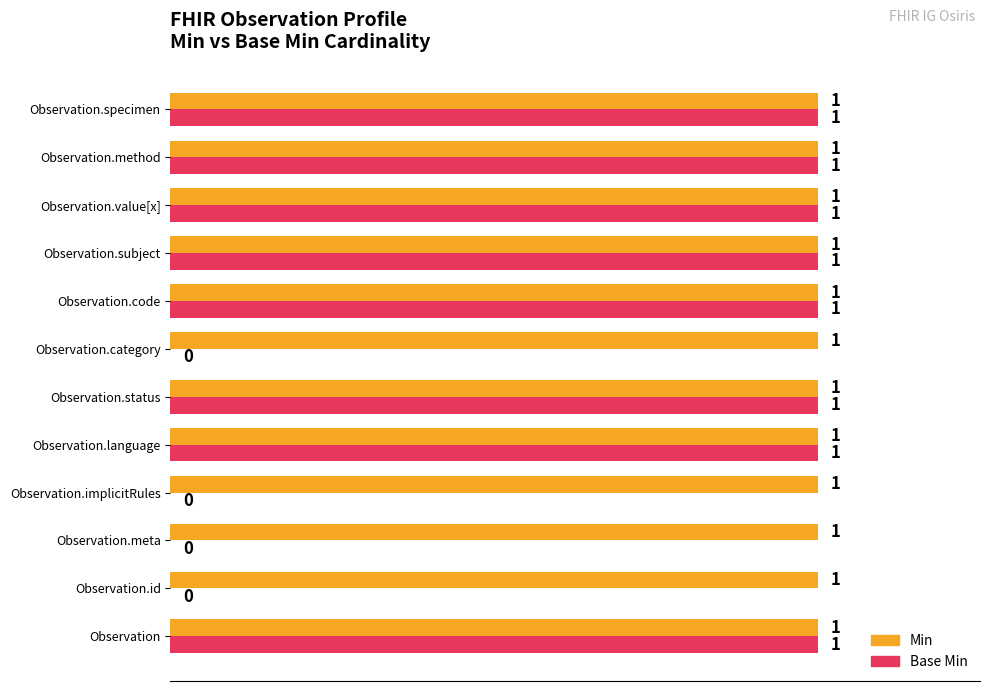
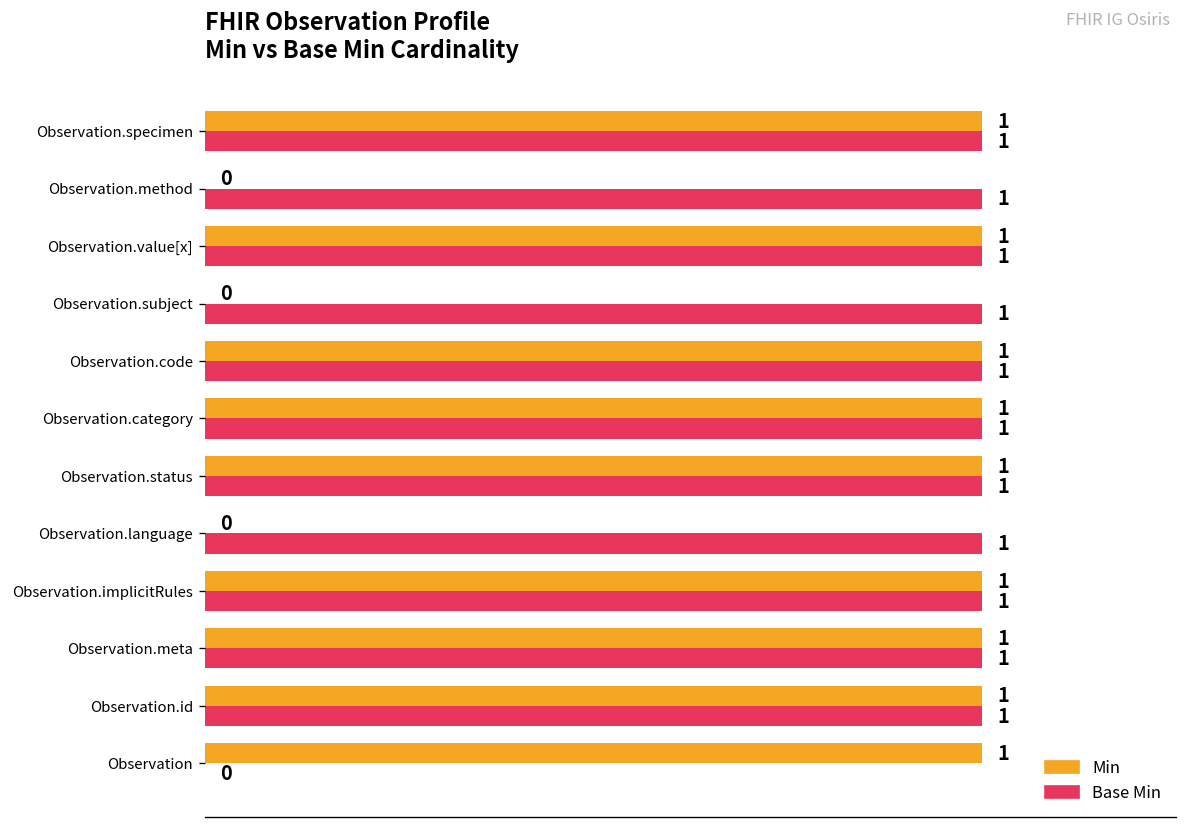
Min, Observation.method: 1 -> 0
Min, Observation.subject: 1 -> 0
Base Min, Observation.category: 0 -> 1
Min, Observation.language: 1 -> 0
Base Min, Observation.implicitRules: 0 -> 1
Base Min, Observation.meta: 0 -> 1
Base Min, Observation.id: 0 -> 1
Base Min, Observation: 1 -> 0
